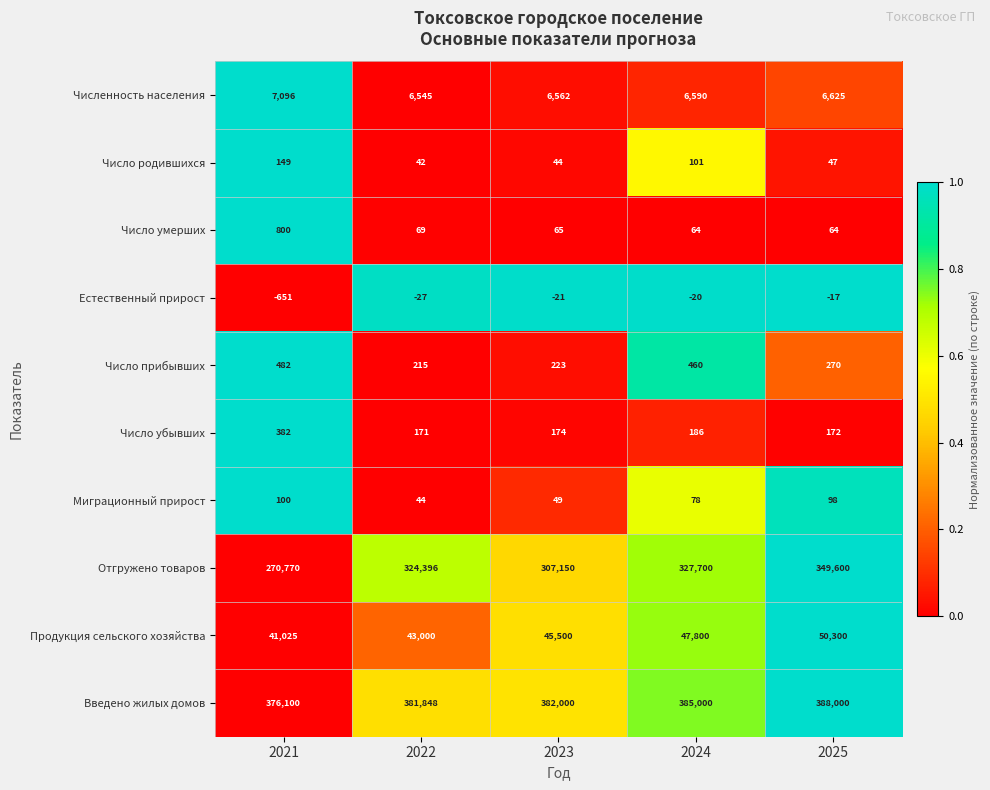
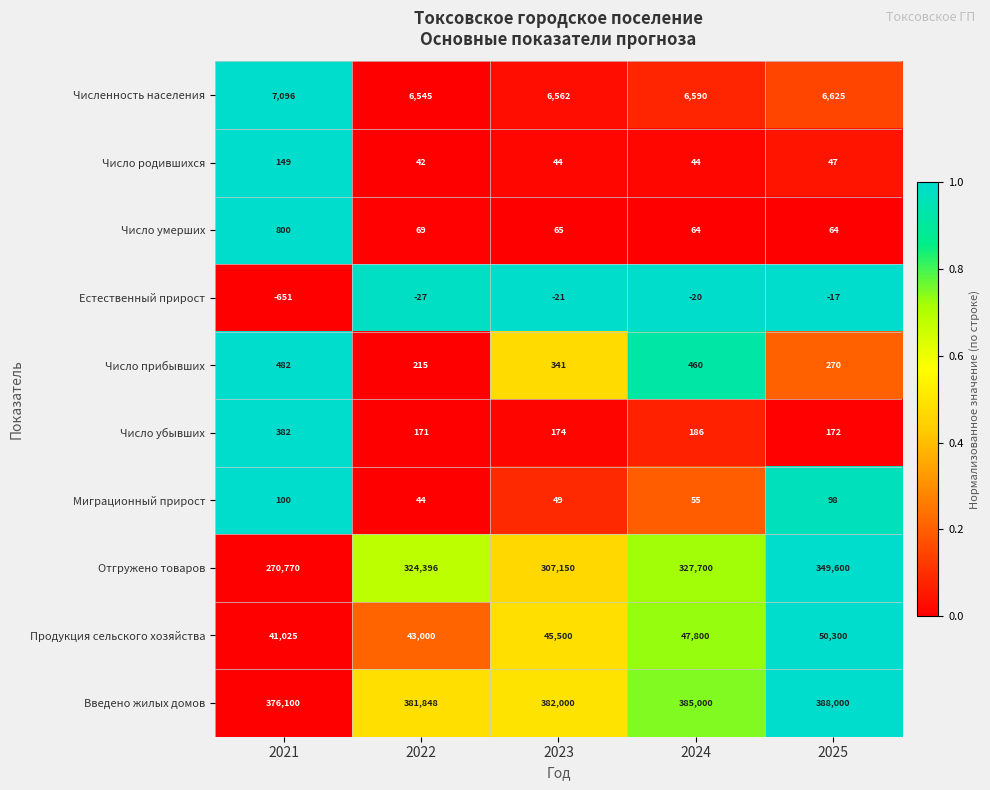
Число родившихся, 2024: 101 -> 44
Число прибывших, 2023: 223 -> 341
Миграционный прирост, 2024: 78 -> 55
